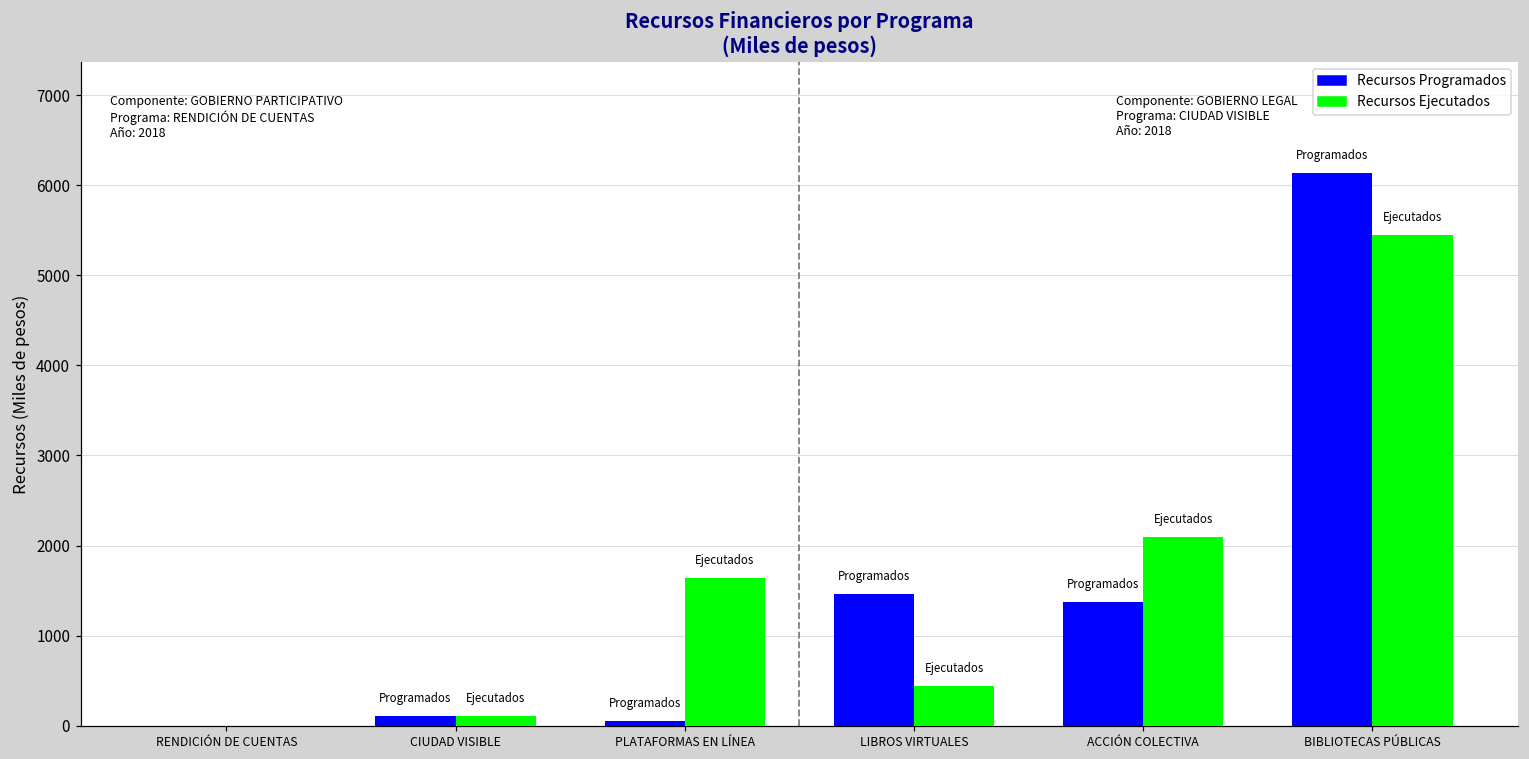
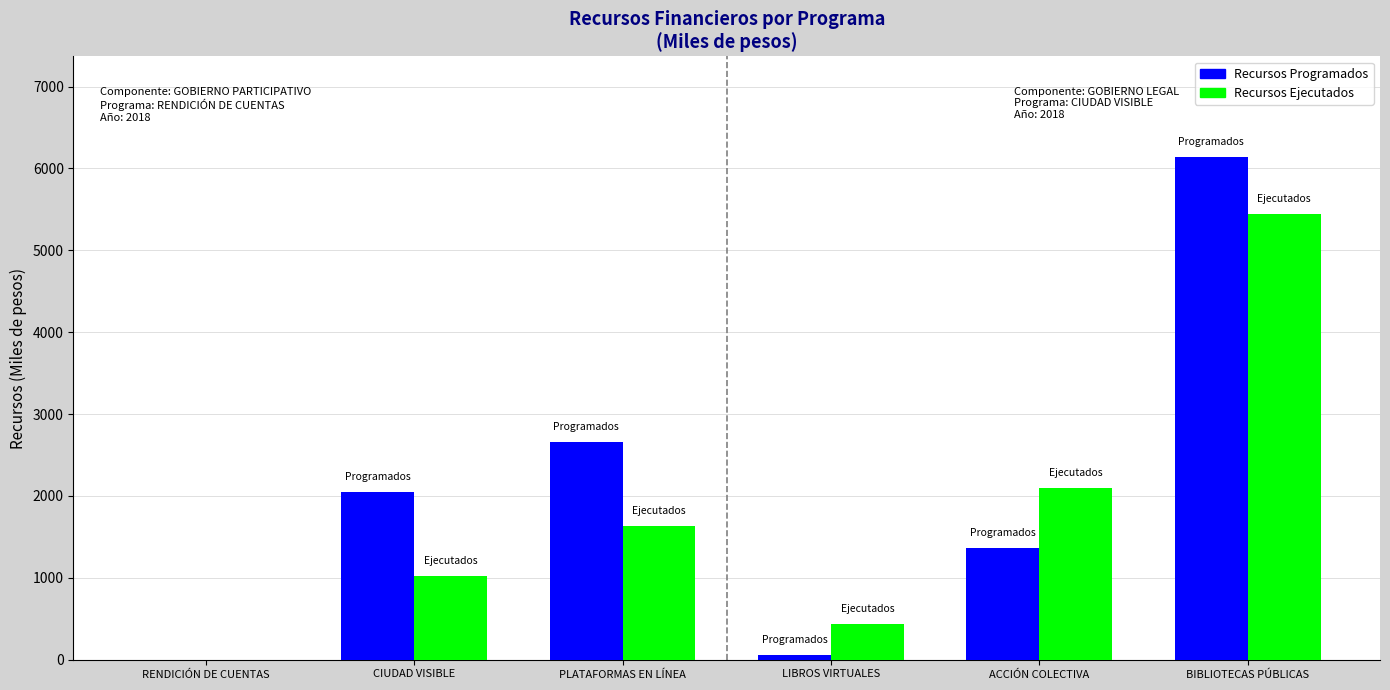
Recursos Programados, CIUDAD VISIBLE: 100 -> 2000
Recursos Ejecutados, CIUDAD VISIBLE: 100 -> 1000
Recursos Programados, PLATAFORMAS EN LÍNEA: 0 -> 2700
Recursos Programados, LIBROS VIRTUALES: 1500 -> 100
